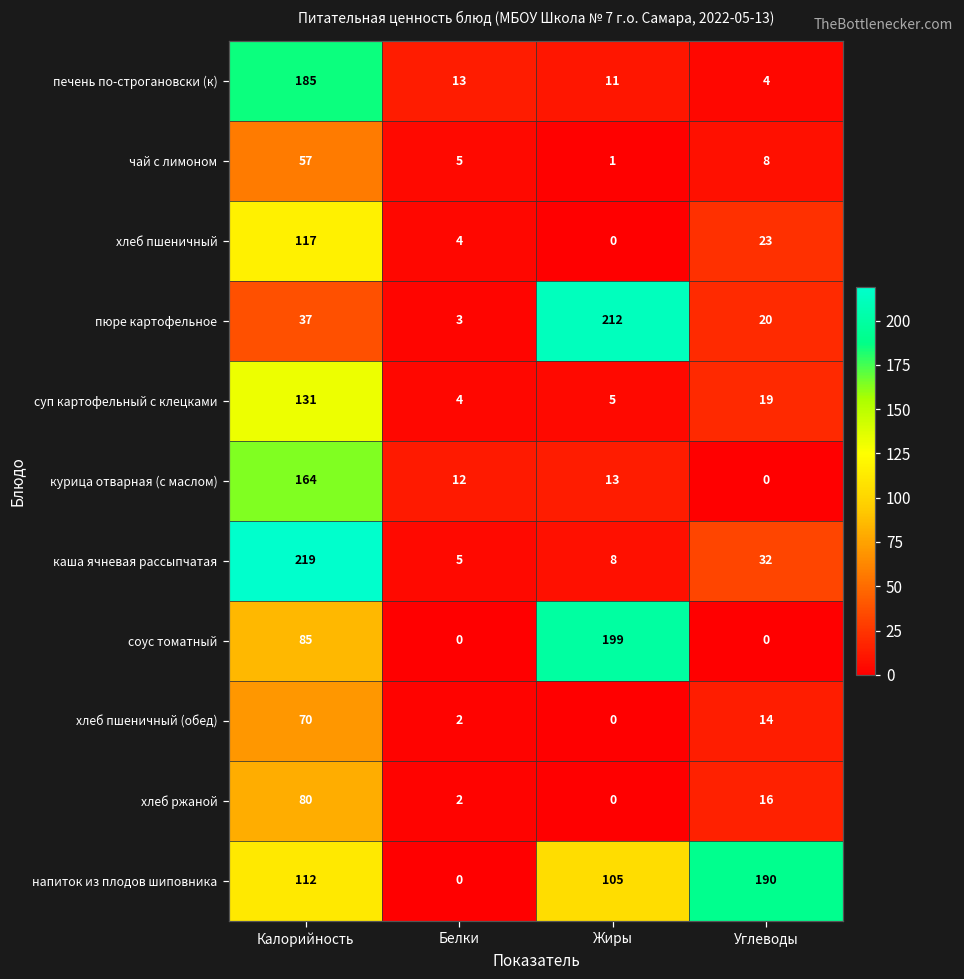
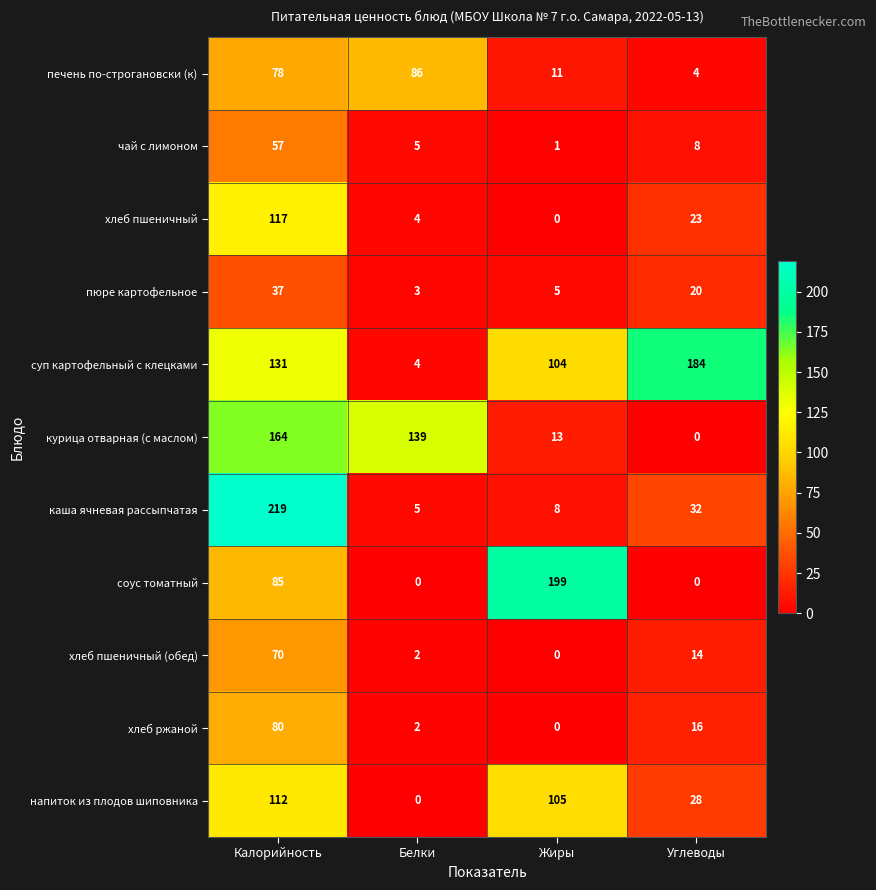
печень по-строгановски (к), Калорийность: 185 -> 78
печень по-строгановски (к), Белки: 13 -> 86
пюре картофельное, Жиры: 212 -> 5
суп картофельный с клецками, Жиры: 5 -> 104
суп картофельный с клецками, Углеводы: 19 -> 184
курица отварная (с маслом), Белки: 12 -> 139
напиток из плодов шиповника, Углеводы: 190 -> 28
